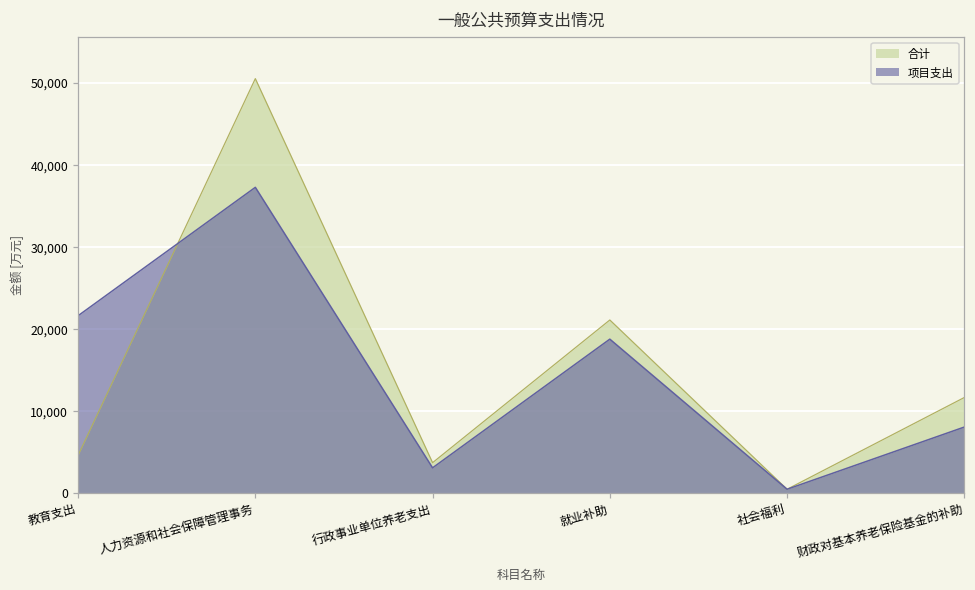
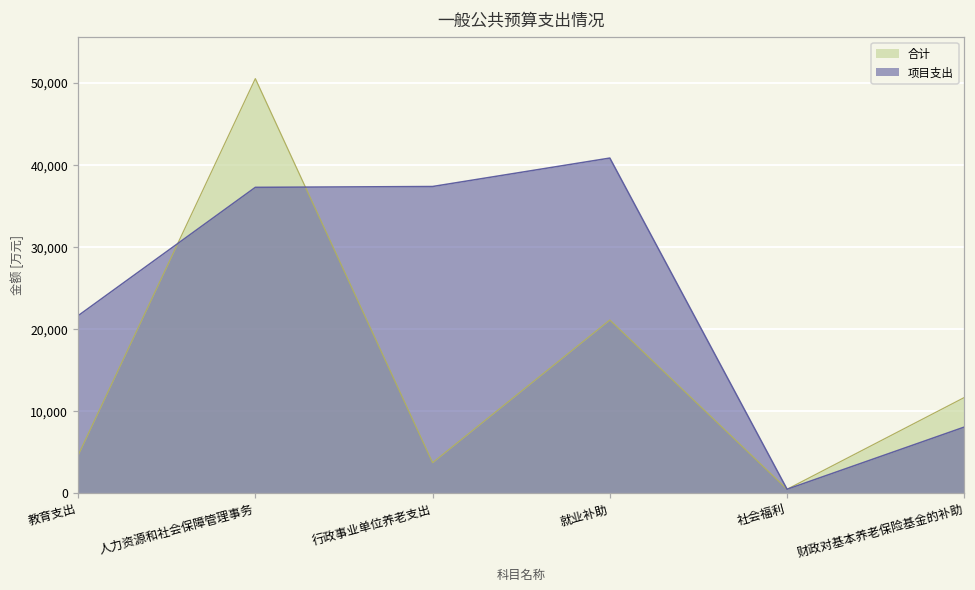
项目支出, 行政事业单位养老支出: 3,000 -> 37,000
项目支出, 就业补助: 19,000 -> 41,000
